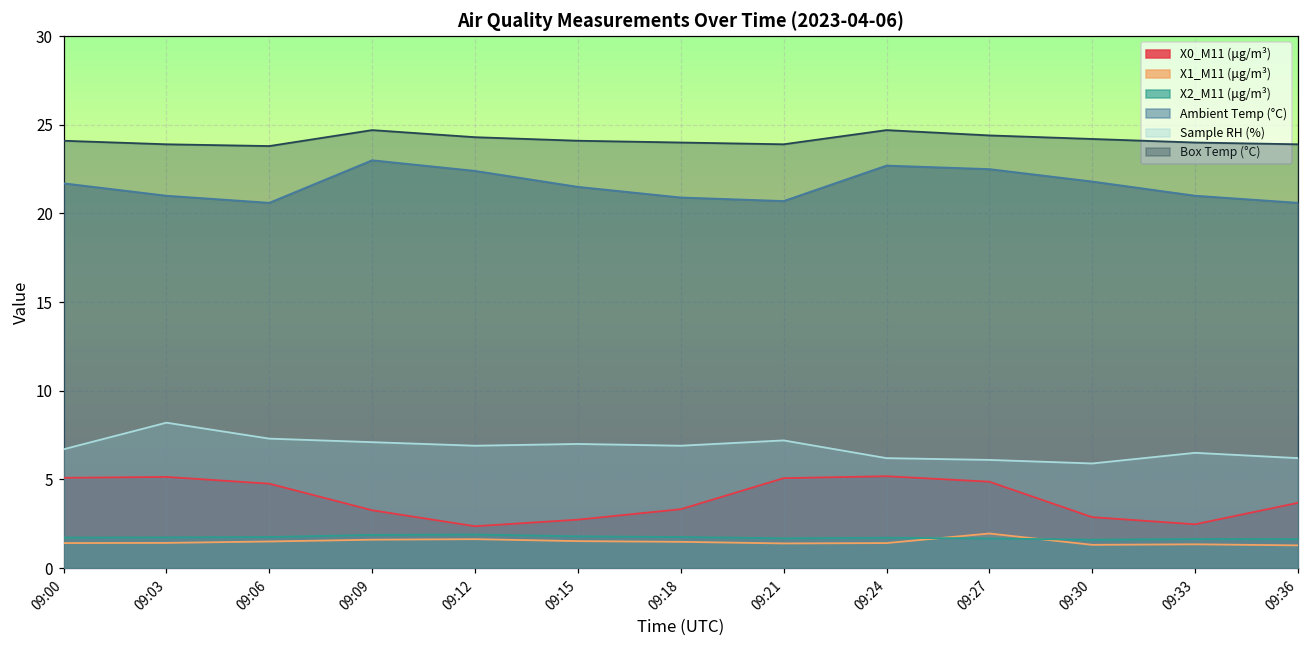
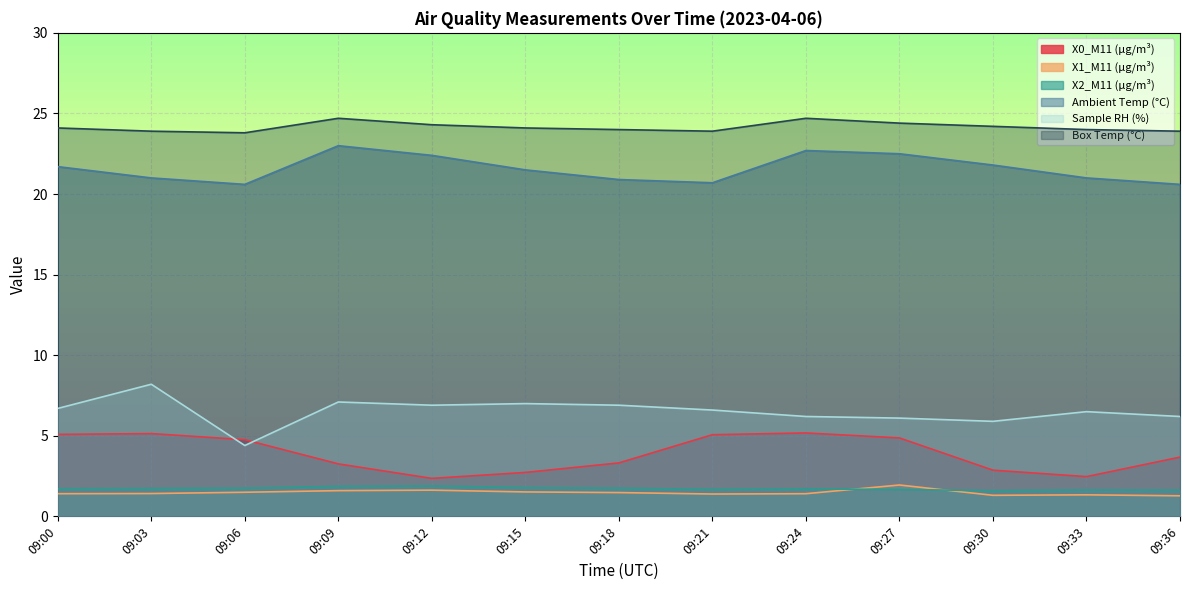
Sample RH (%), 09:06: 7.3 -> 4.4
Sample RH (%), 09:21: 7.2 -> 6.6
